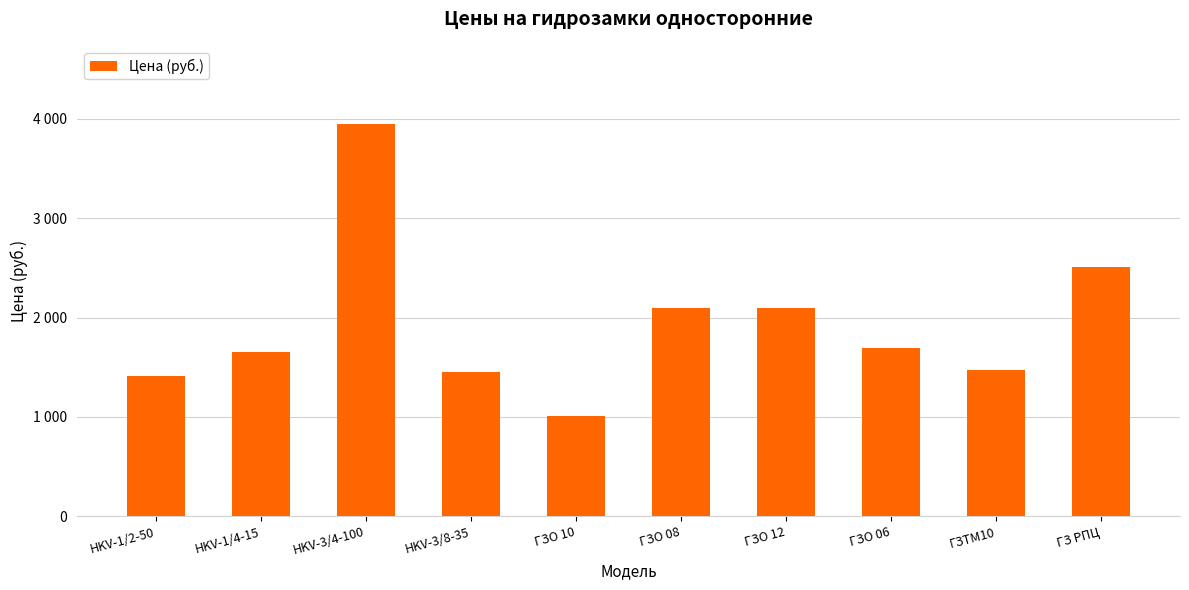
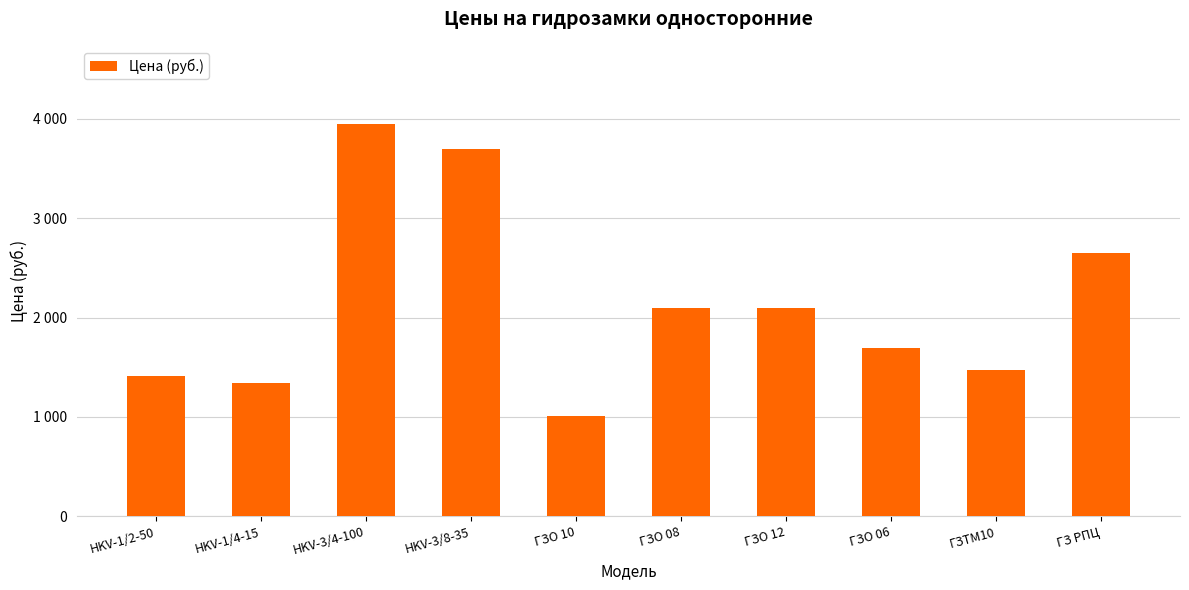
HKV-1/4-15: 1600 -> 1300
HKV-3/8-35: 1500 -> 3700
ГЗ РПЦ: 2500 -> 2700
